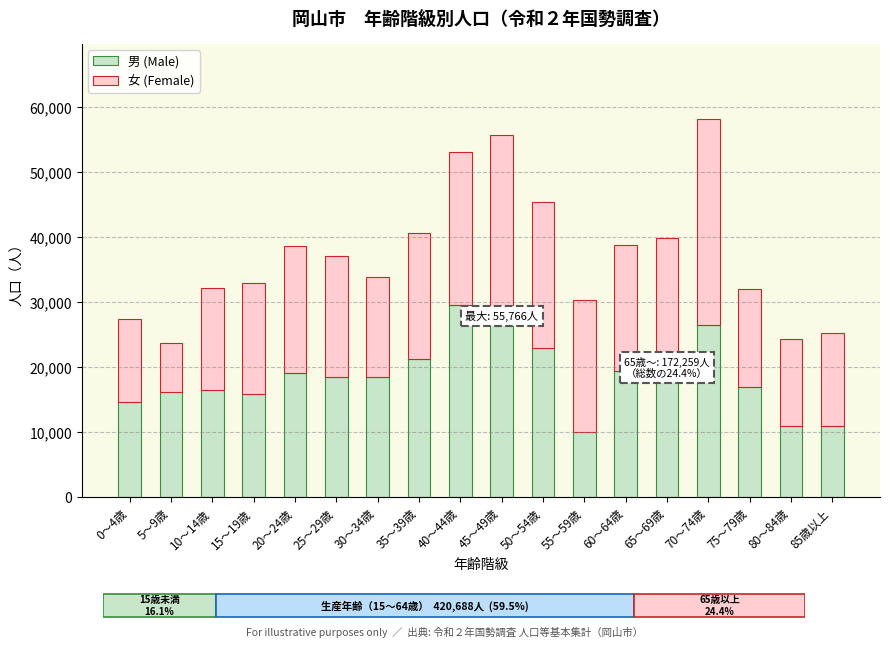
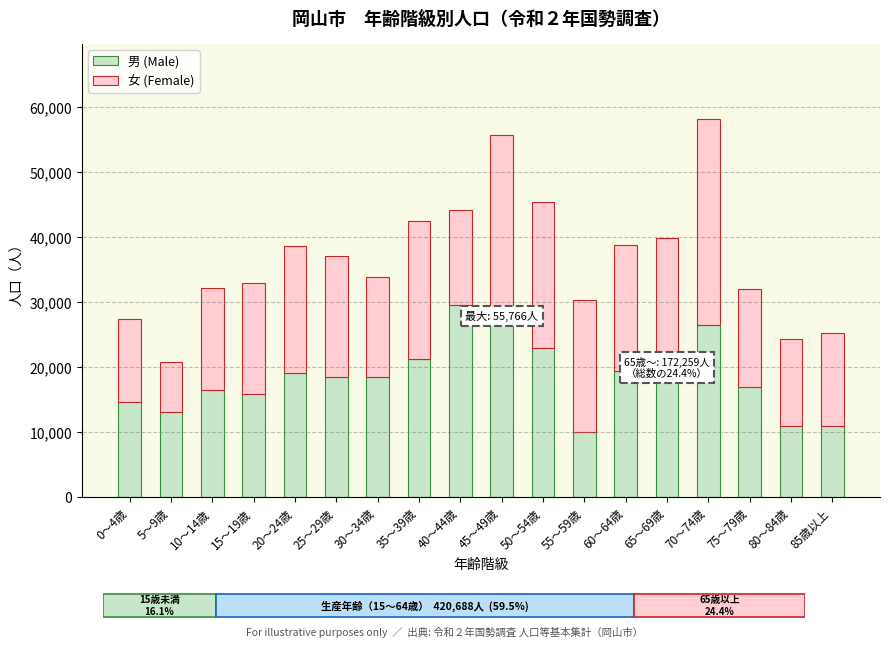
岡山市 年齢階級別人口（令和２年国勢調査）, 男 (Male), 5～9歳: 16,000 -> 13,000
岡山市 年齢階級別人口（令和２年国勢調査）, 女 (Female), 35～39歳: 19,000 -> 21,000
岡山市 年齢階級別人口（令和２年国勢調査）, 女 (Female), 40～44歳: 23,000 -> 15,000
